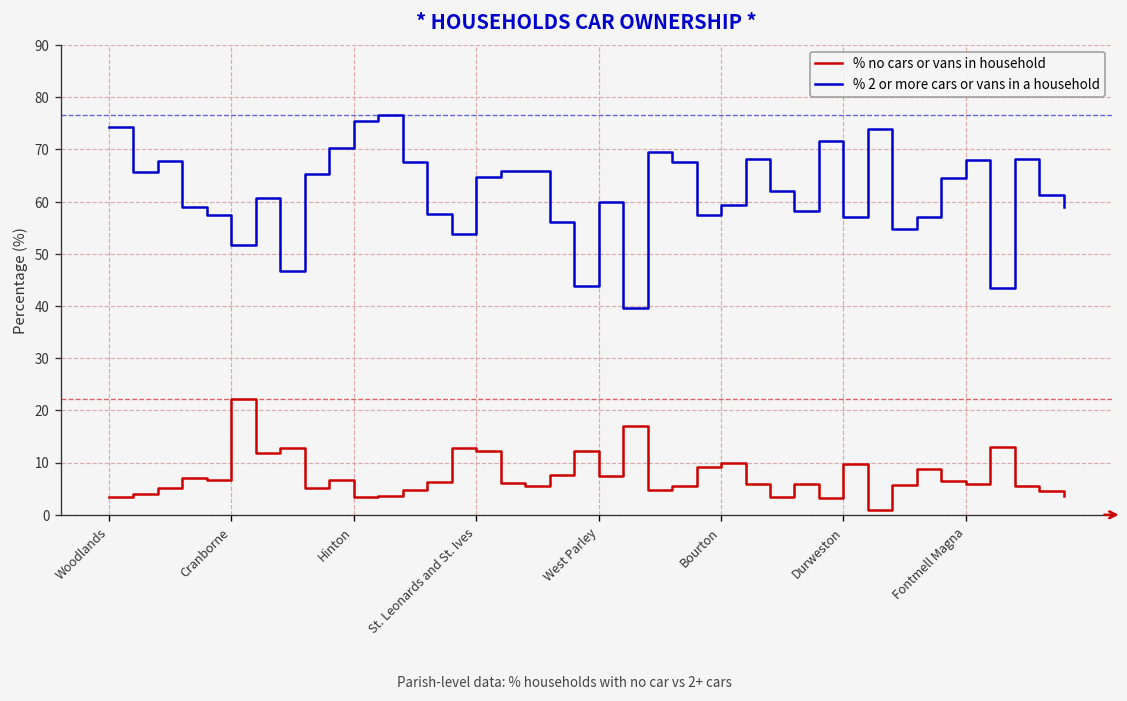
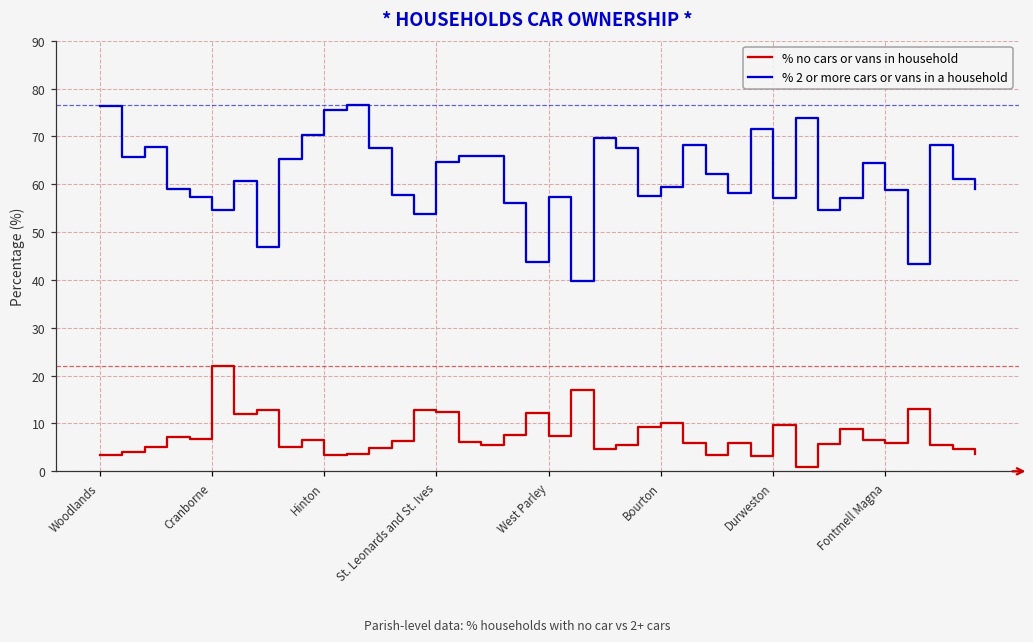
% 2 or more cars or vans in a household, Woodlands: 74 -> 76
% 2 or more cars or vans in a household, Cranborne: 52 -> 55
% 2 or more cars or vans in a household, West Parley: 60 -> 57
% 2 or more cars or vans in a household, Fontmell Magna: 68 -> 59
